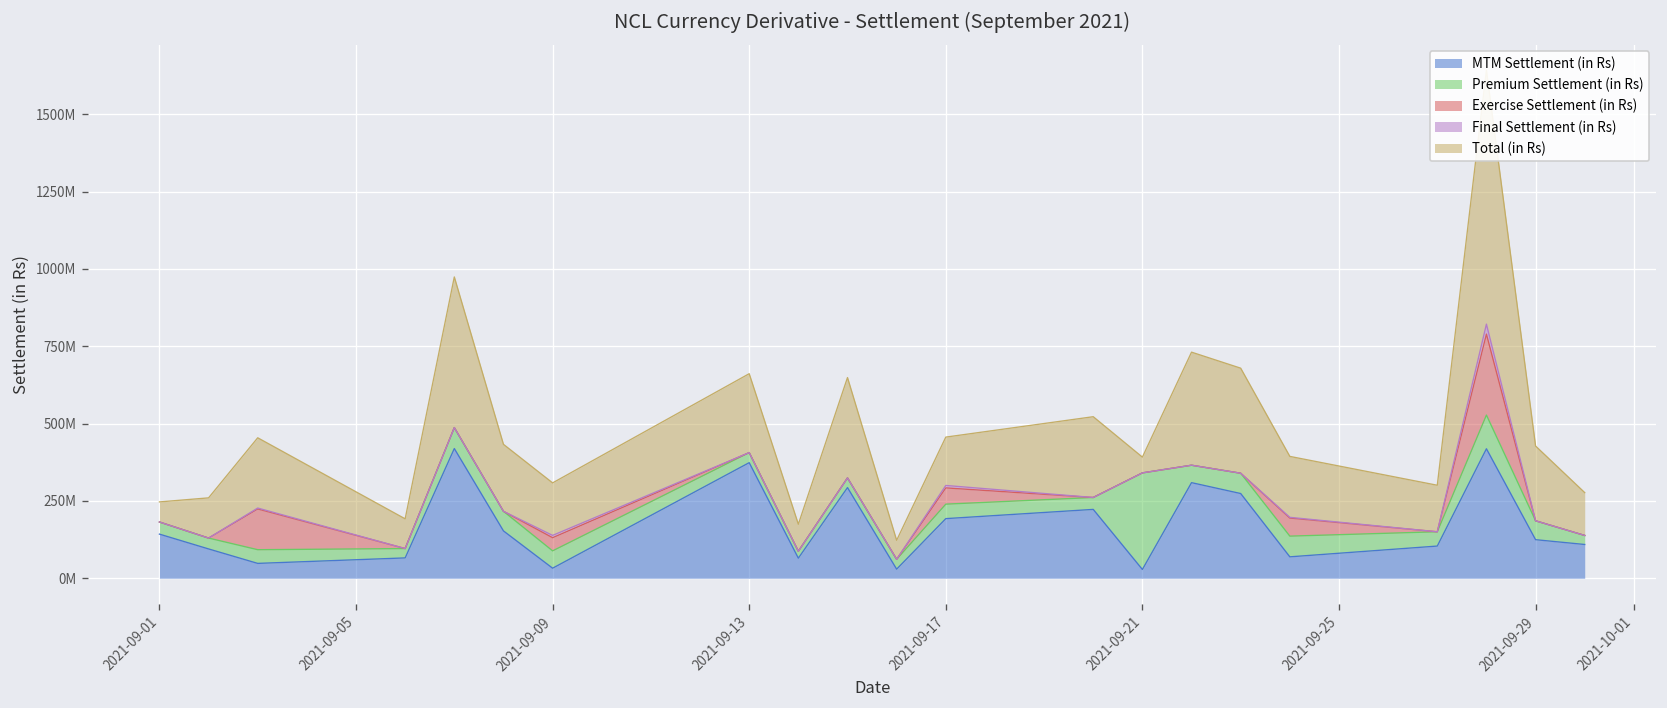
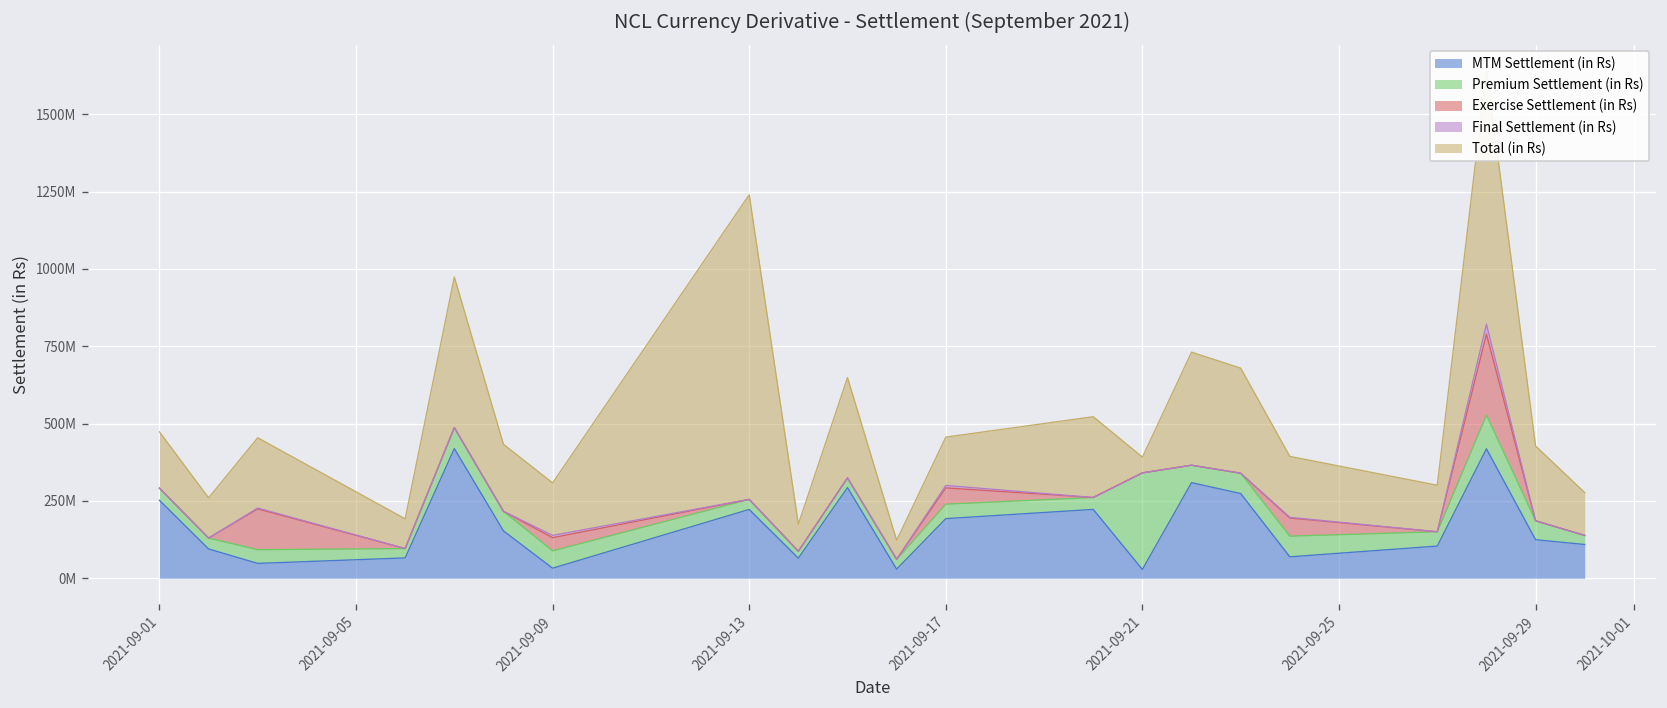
MTM Settlement (in Rs), 2021-09-01: 140000000 -> 250000000
Total (in Rs), 2021-09-01: 60000000 -> 180000000
MTM Settlement (in Rs), 2021-09-13: 370000000 -> 220000000
Total (in Rs), 2021-09-13: 260000000 -> 980000000
